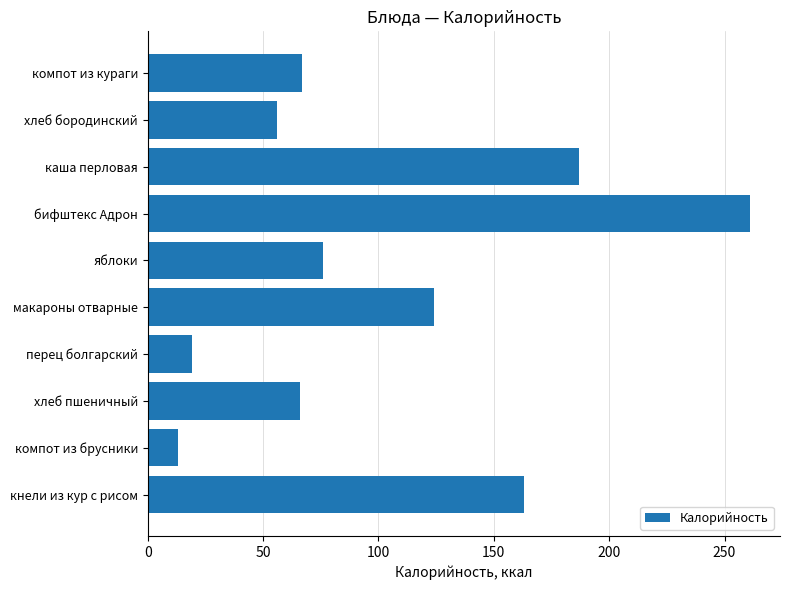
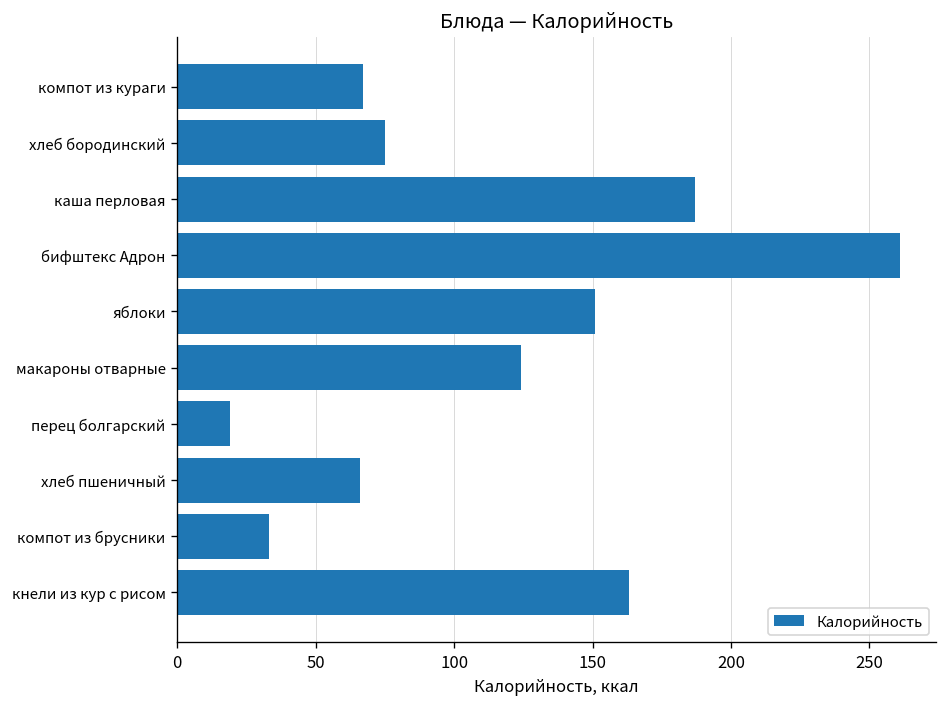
хлеб бородинский: 56 -> 75
яблоки: 76 -> 151
компот из брусники: 13 -> 33
